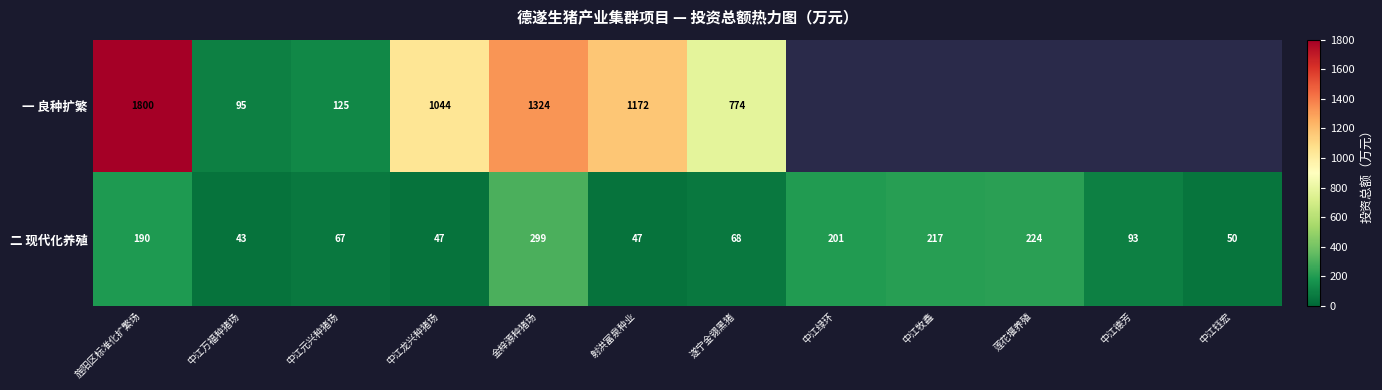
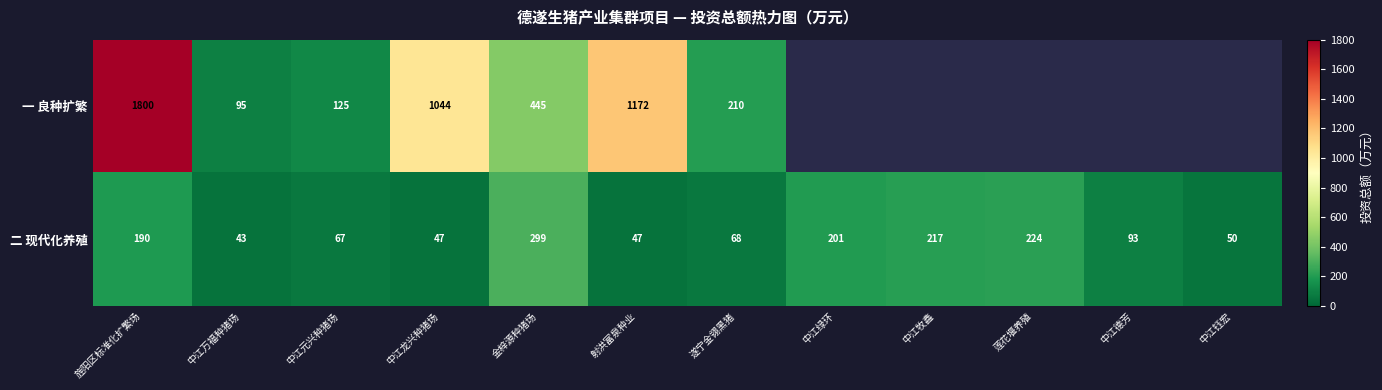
一 良种扩繁, 金梓源种猪场: 1324 -> 445
一 良种扩繁, 遂宁金翎黑猪: 774 -> 210
